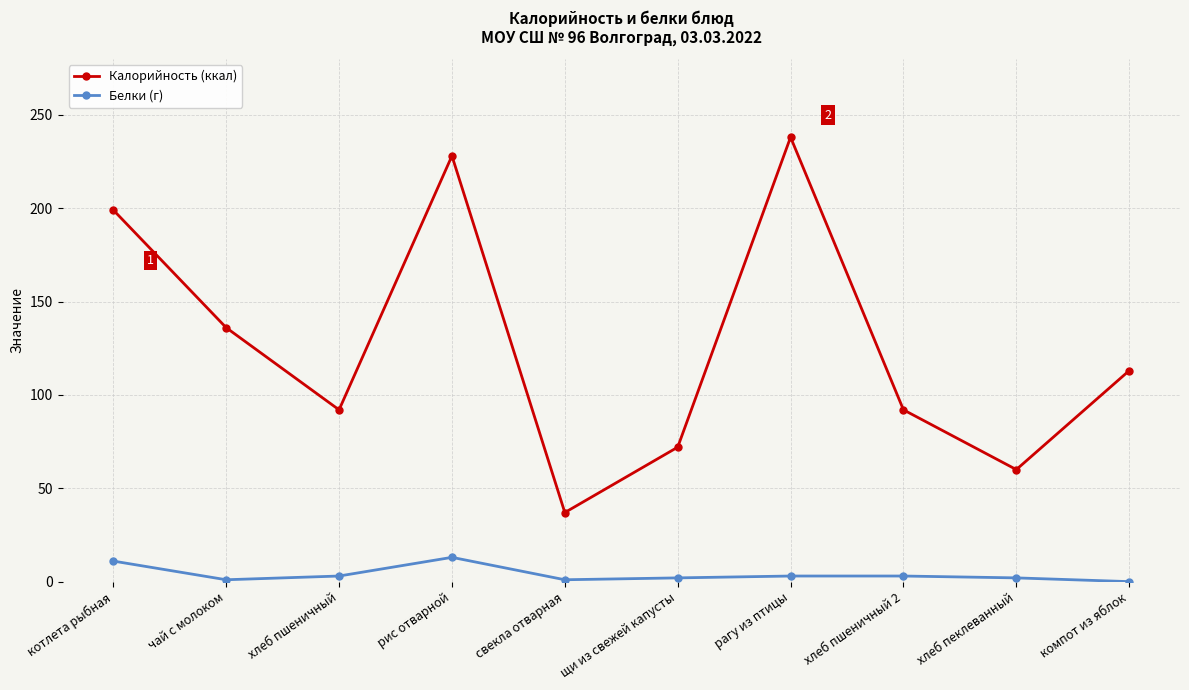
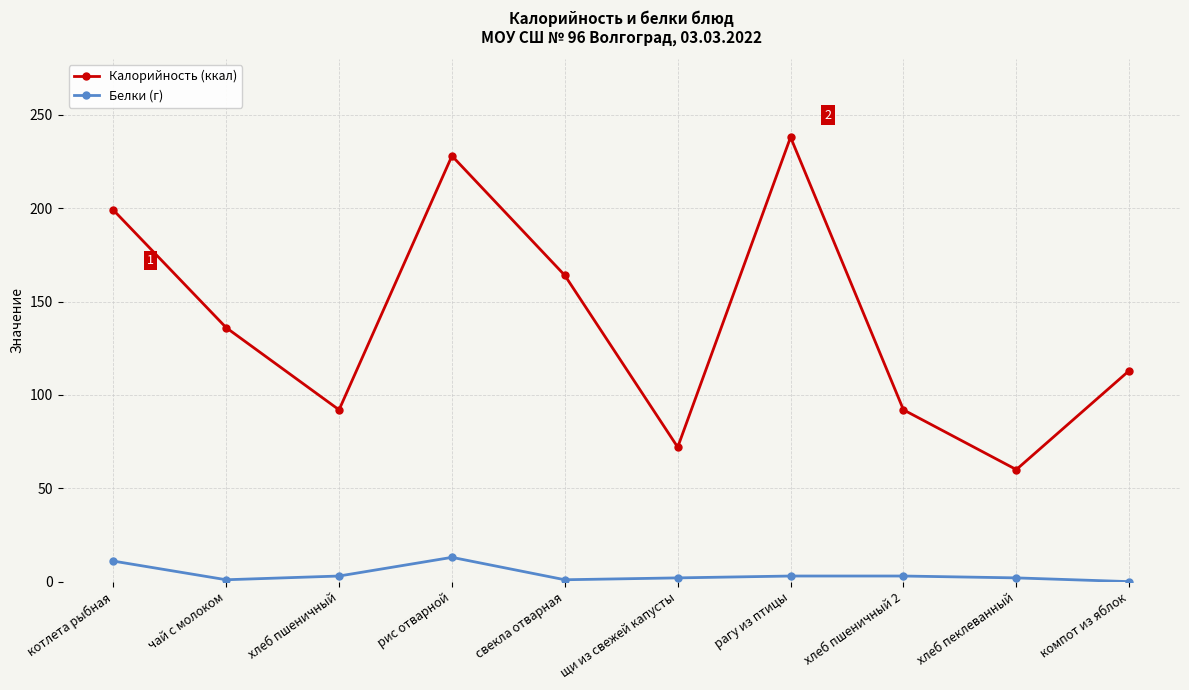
Калорийность (ккал), свекла отварная: 37 -> 164
